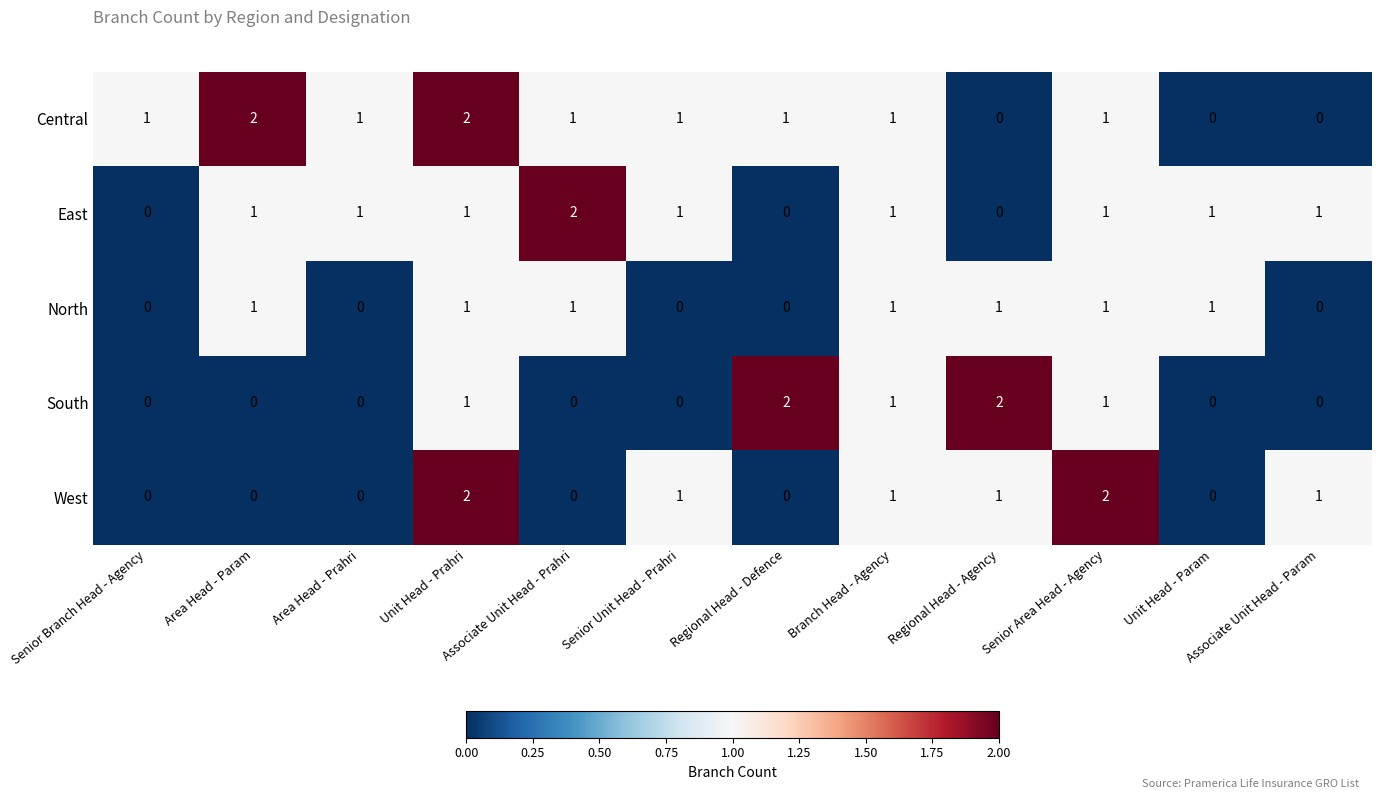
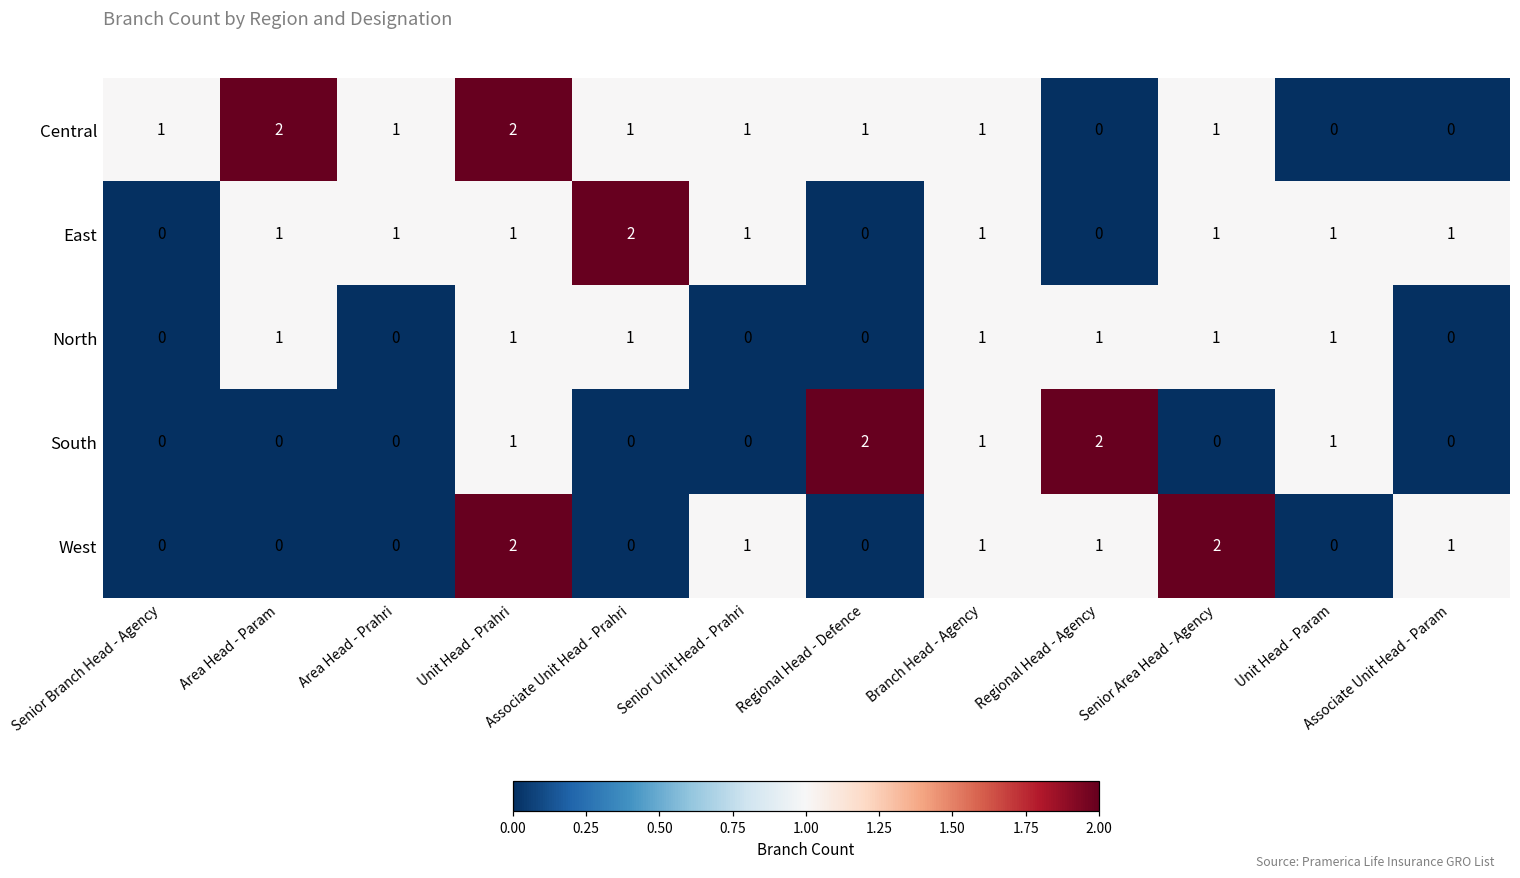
South, Senior Area Head - Agency: 1 -> 0
South, Unit Head - Param: 0 -> 1
